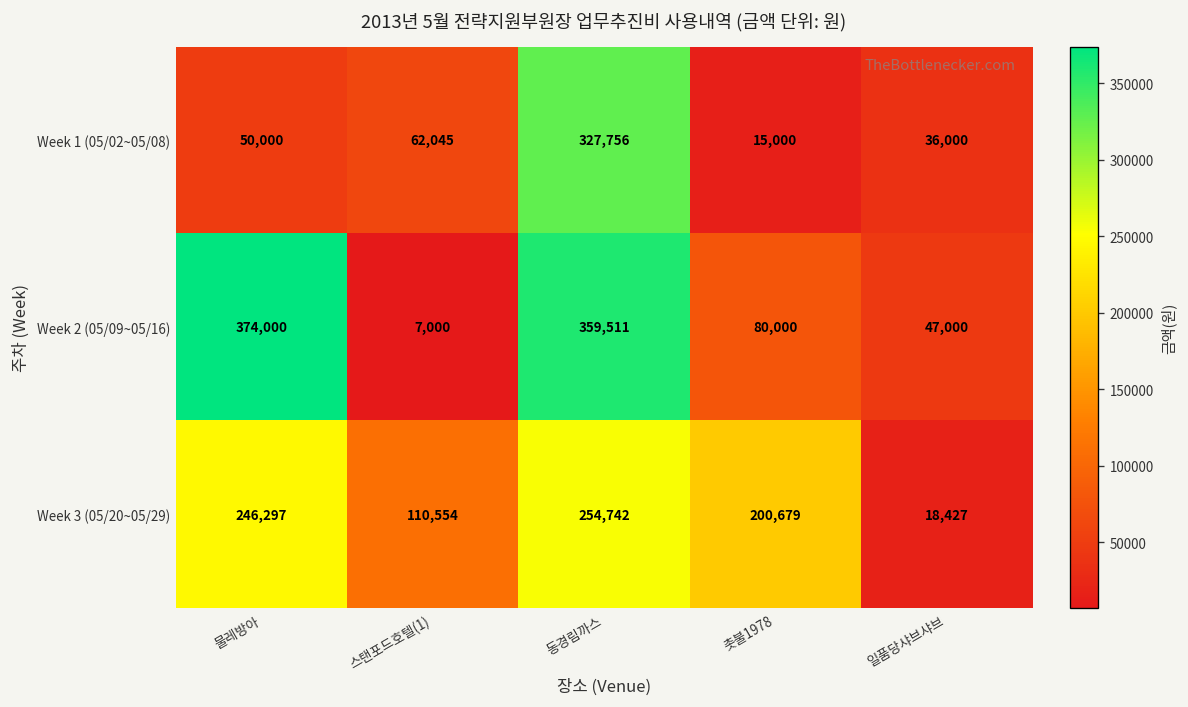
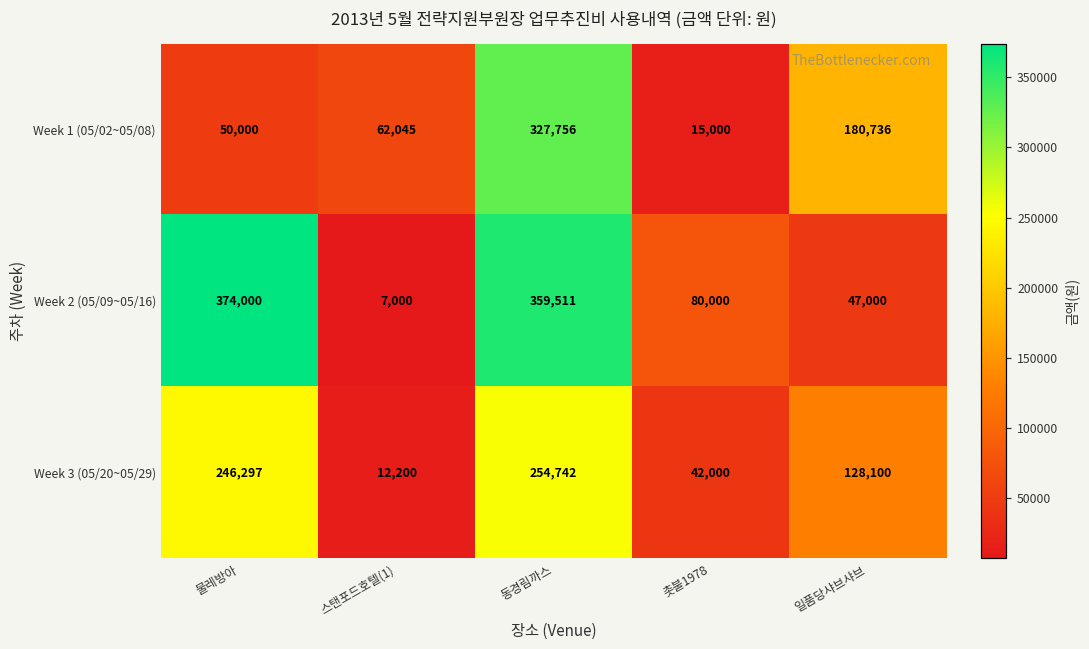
Week 1 (05/02~05/08), 일품당샤브샤브: 36,000 -> 180,736
Week 3 (05/20~05/29), 스탠포드호텔(1): 110,554 -> 12,200
Week 3 (05/20~05/29), 촛불1978: 200,679 -> 42,000
Week 3 (05/20~05/29), 일품당샤브샤브: 18,427 -> 128,100
